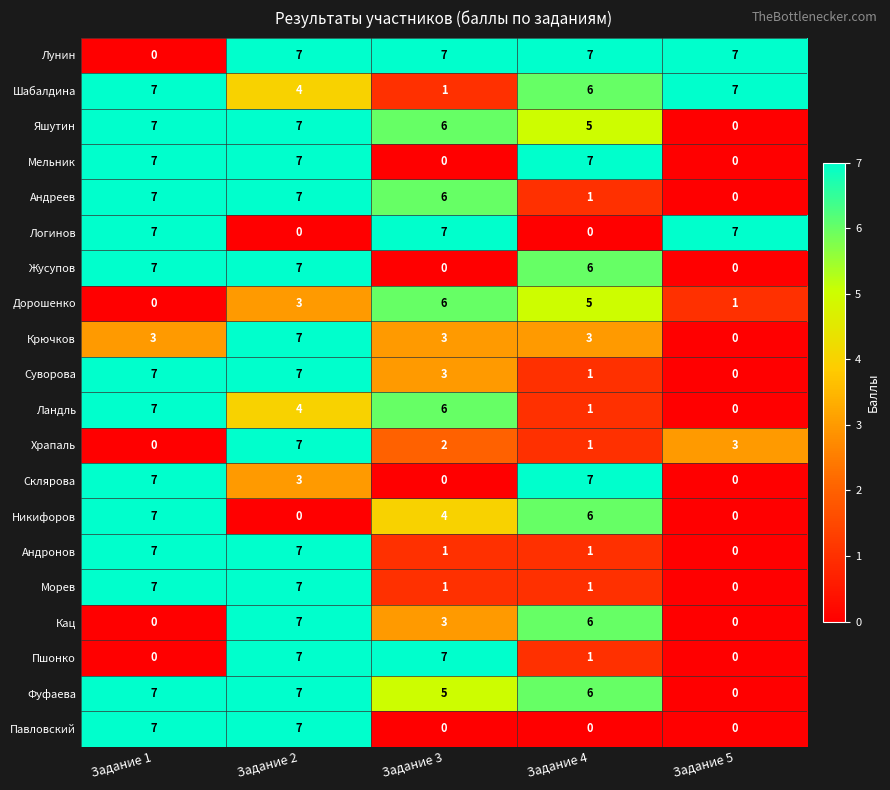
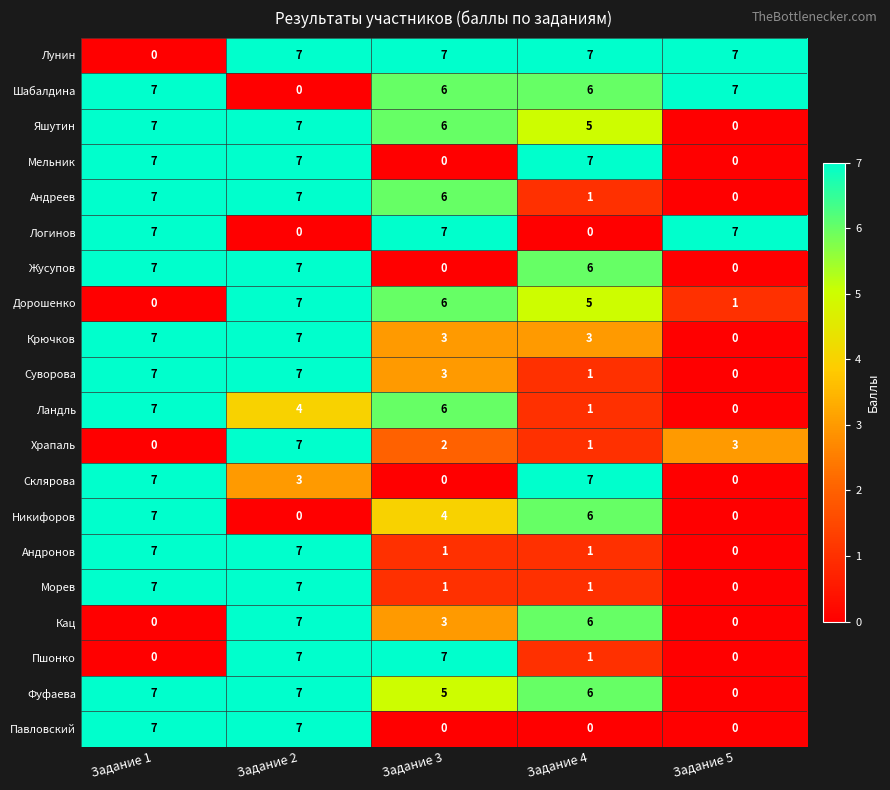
Шабалдина, Задание 2: 4 -> 0
Шабалдина, Задание 3: 1 -> 6
Дорошенко, Задание 2: 3 -> 7
Крючков, Задание 1: 3 -> 7
